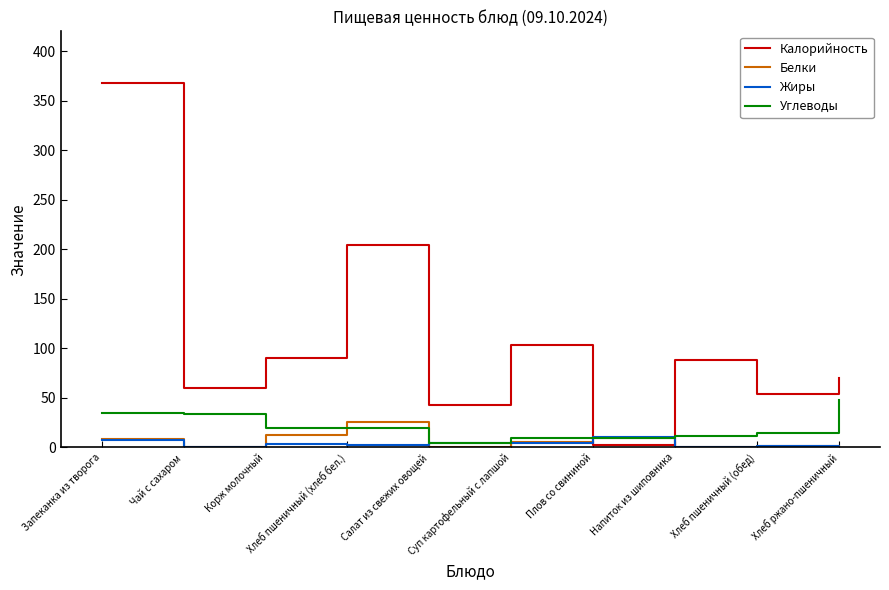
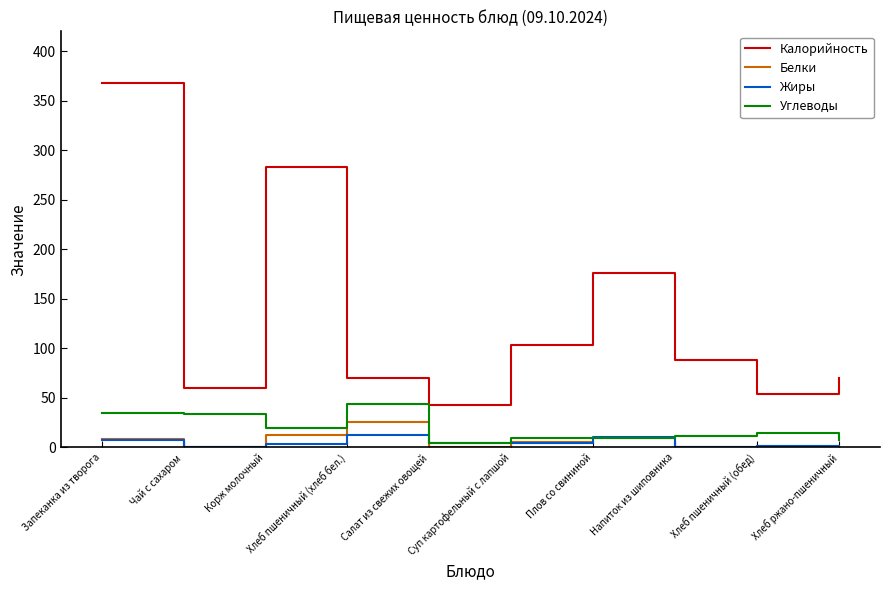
Калорийность, Корж молочный: 90 -> 280
Калорийность, Хлеб пшеничный (хлеб бел.): 200 -> 70
Жиры, Хлеб пшеничный (хлеб бел.): 0 -> 10
Углеводы, Хлеб пшеничный (хлеб бел.): 20 -> 40
Калорийность, Плов со свининой: 0 -> 180
Углеводы, Хлеб ржано-пшеничный: 50 -> 10
